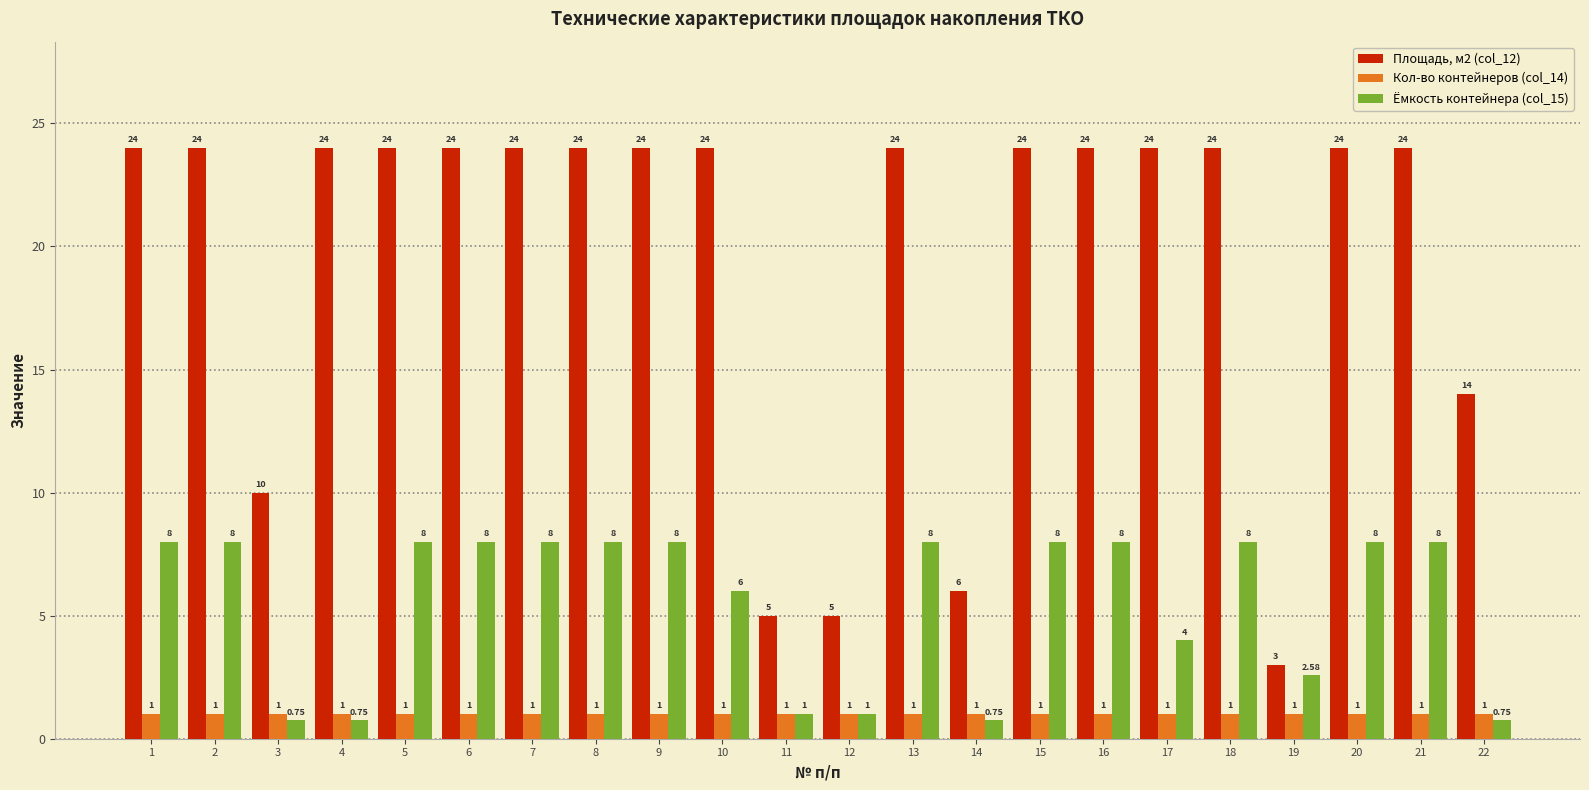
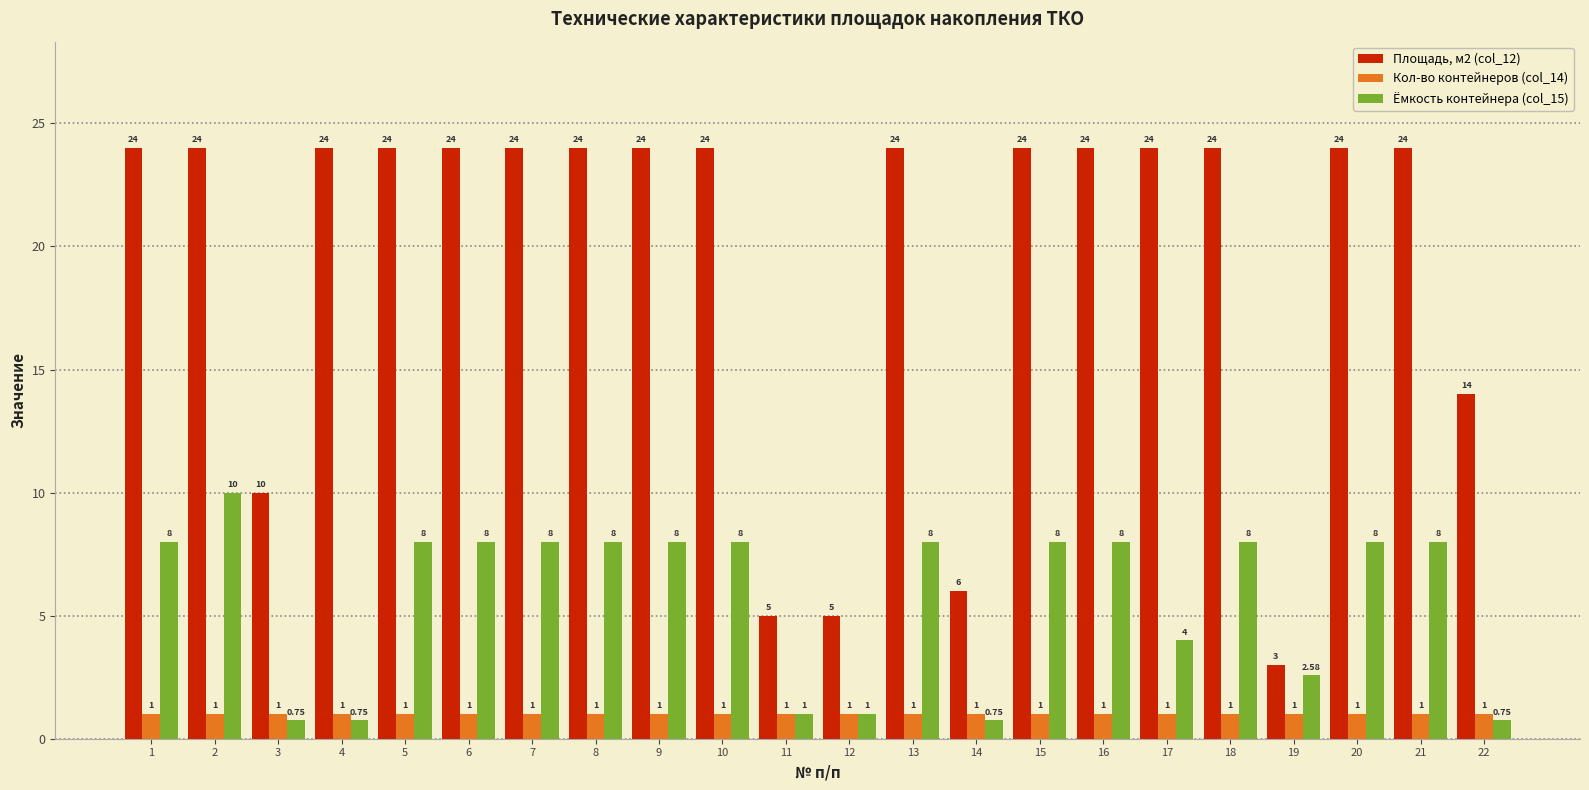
Ёмкость контейнера (col_15), 2: 8 -> 10
Ёмкость контейнера (col_15), 10: 6 -> 8
